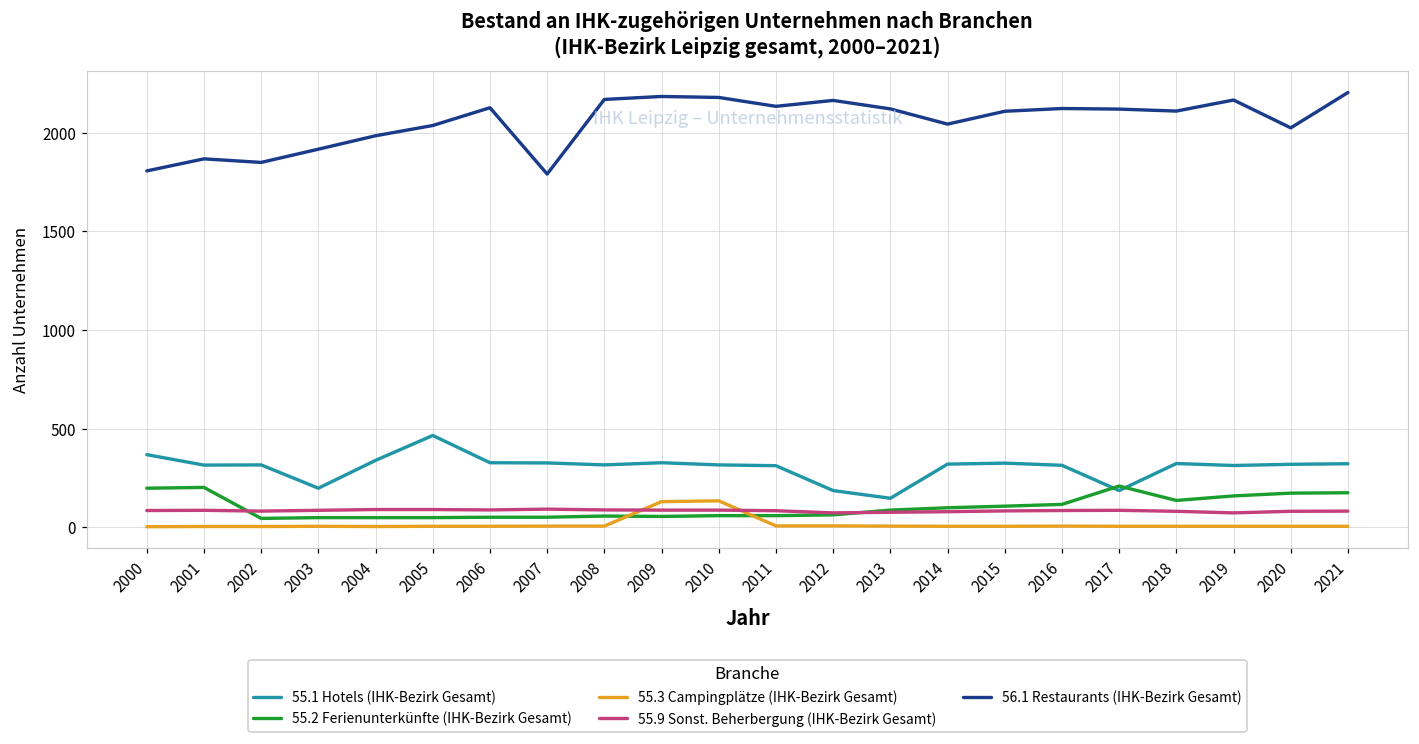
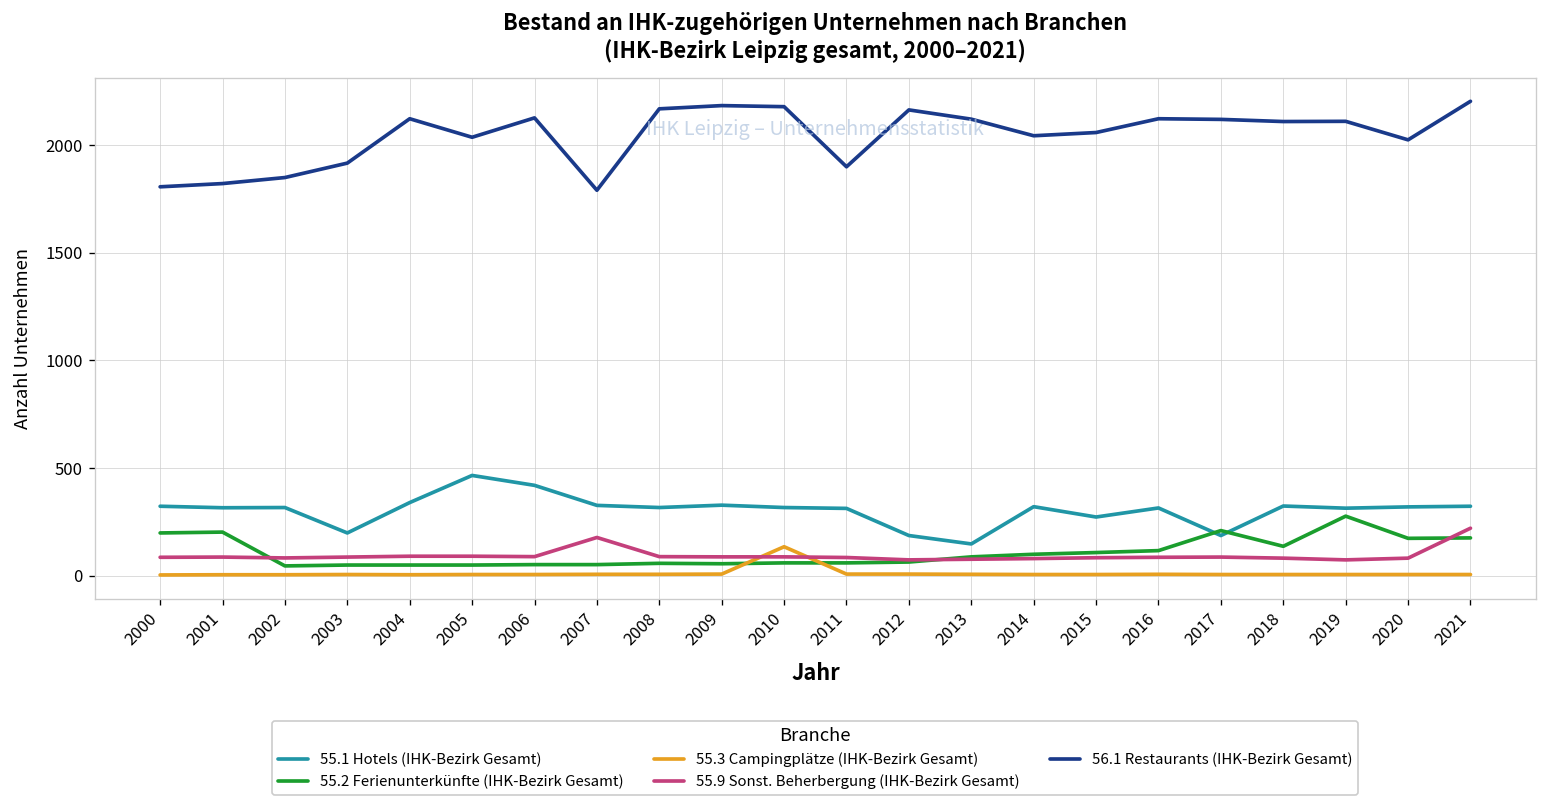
55.1 Hotels (IHK-Bezirk Gesamt), 2000: 370 -> 320
56.1 Restaurants (IHK-Bezirk Gesamt), 2001: 1870 -> 1820
56.1 Restaurants (IHK-Bezirk Gesamt), 2004: 1980 -> 2120
55.1 Hotels (IHK-Bezirk Gesamt), 2006: 330 -> 420
55.9 Sonst. Beherbergung (IHK-Bezirk Gesamt), 2007: 90 -> 180
55.3 Campingplätze (IHK-Bezirk Gesamt), 2009: 130 -> 10
56.1 Restaurants (IHK-Bezirk Gesamt), 2011: 2130 -> 1900
55.1 Hotels (IHK-Bezirk Gesamt), 2015: 330 -> 270
56.1 Restaurants (IHK-Bezirk Gesamt), 2015: 2110 -> 2060
55.2 Ferienunterkünfte (IHK-Bezirk Gesamt), 2019: 160 -> 280
56.1 Restaurants (IHK-Bezirk Gesamt), 2019: 2170 -> 2110
55.9 Sonst. Beherbergung (IHK-Bezirk Gesamt), 2021: 80 -> 220
